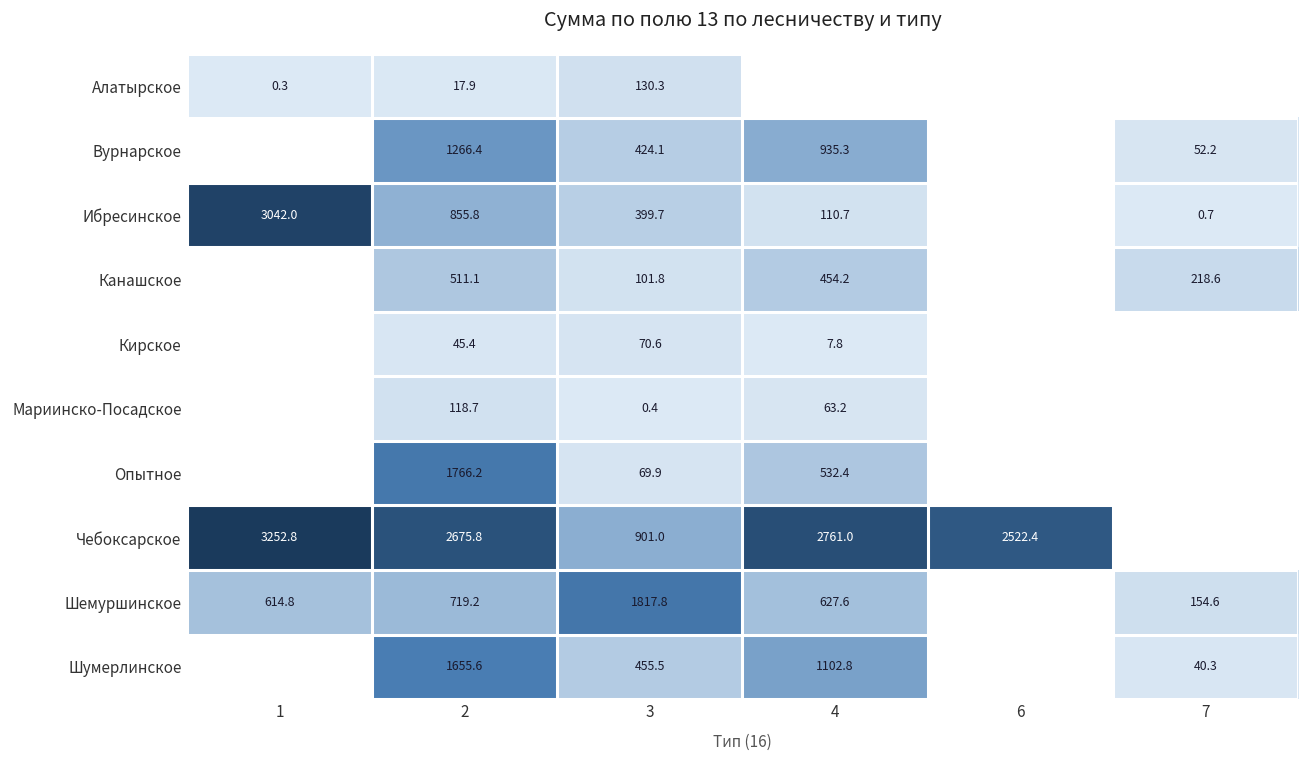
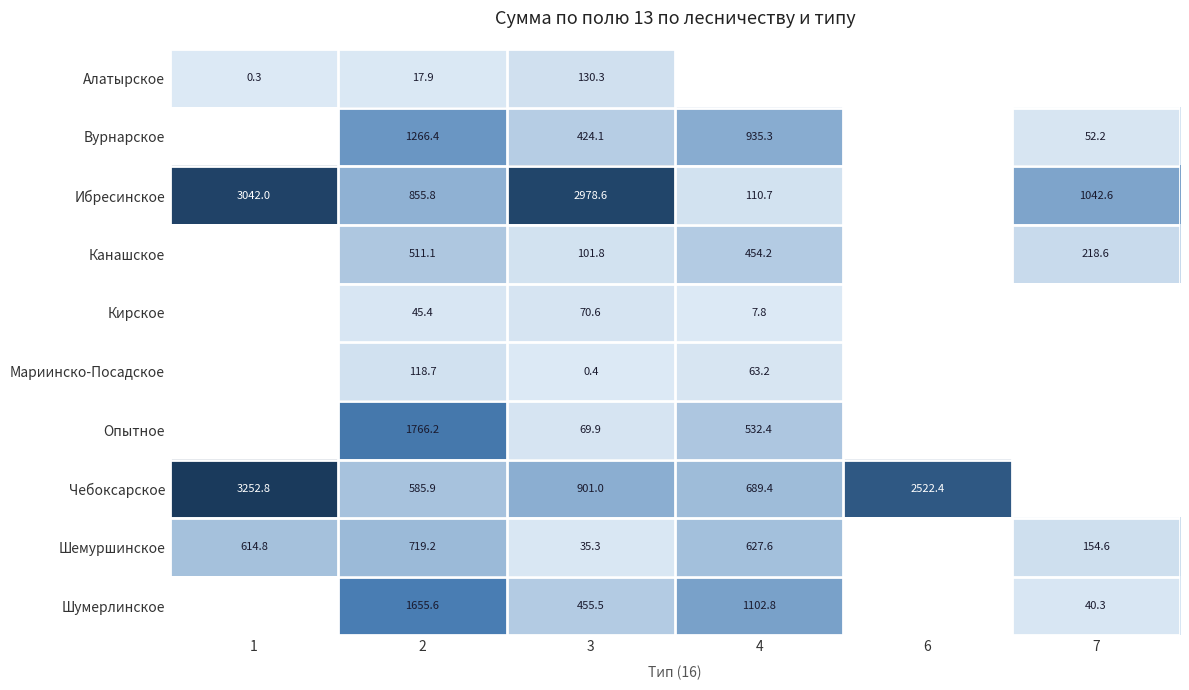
Ибресинское, 3: 399.7 -> 2978.6
Ибресинское, 7: 0.7 -> 1042.6
Чебоксарское, 2: 2675.8 -> 585.9
Чебоксарское, 4: 2761.0 -> 689.4
Шемуршинское, 3: 1817.8 -> 35.3
